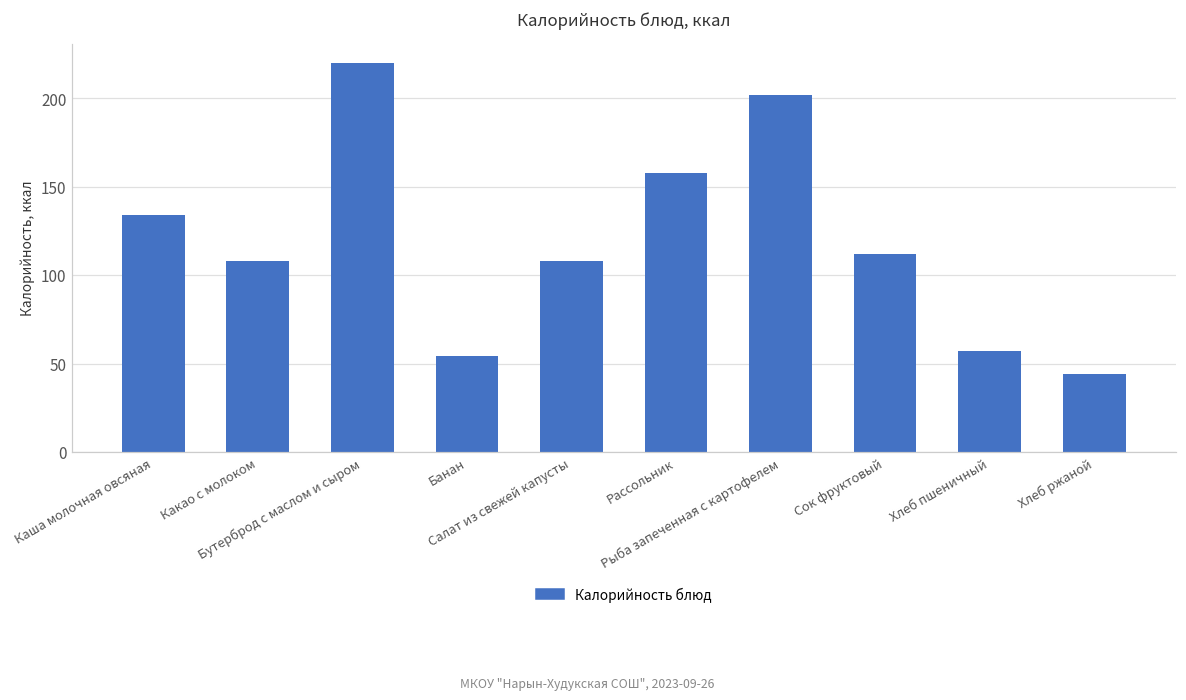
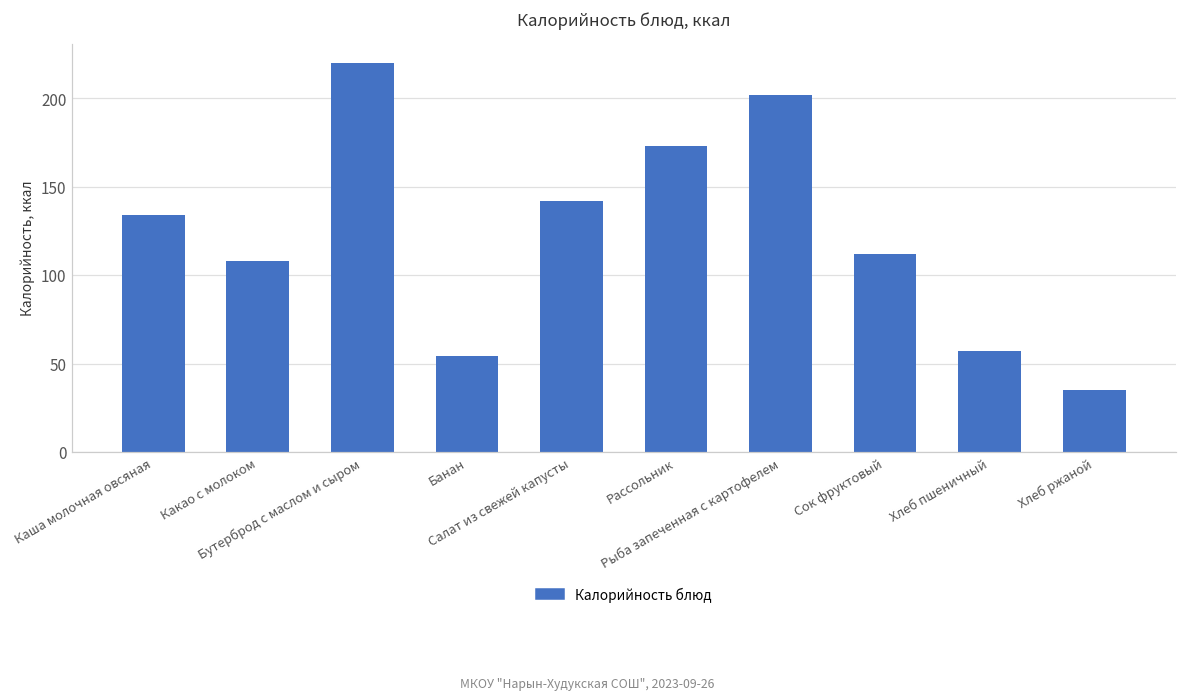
Салат из свежей капусты: 108 -> 142
Рассольник: 158 -> 173
Хлеб ржаной: 44 -> 35
